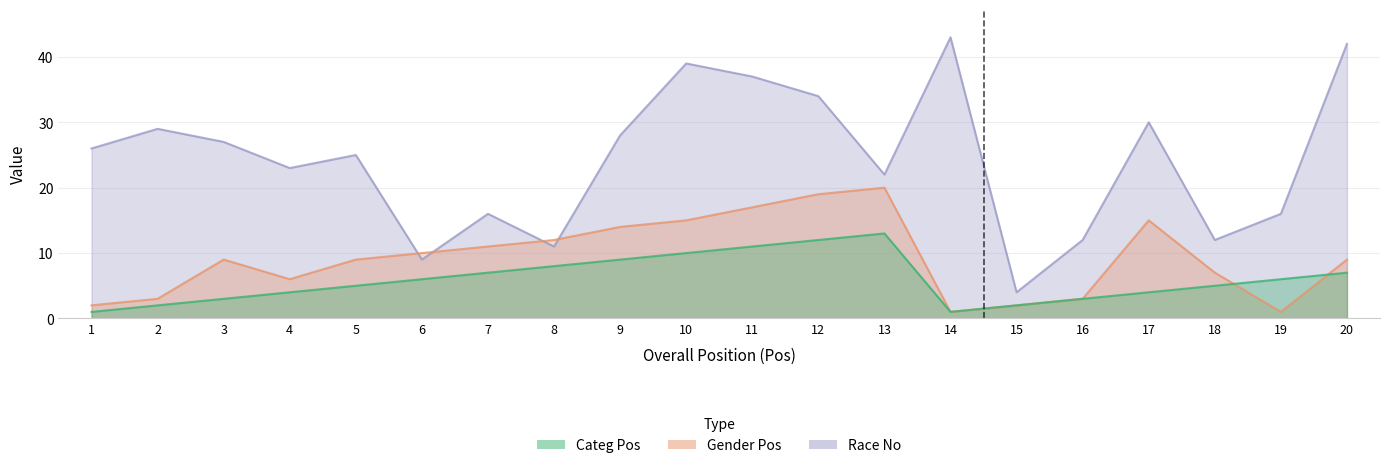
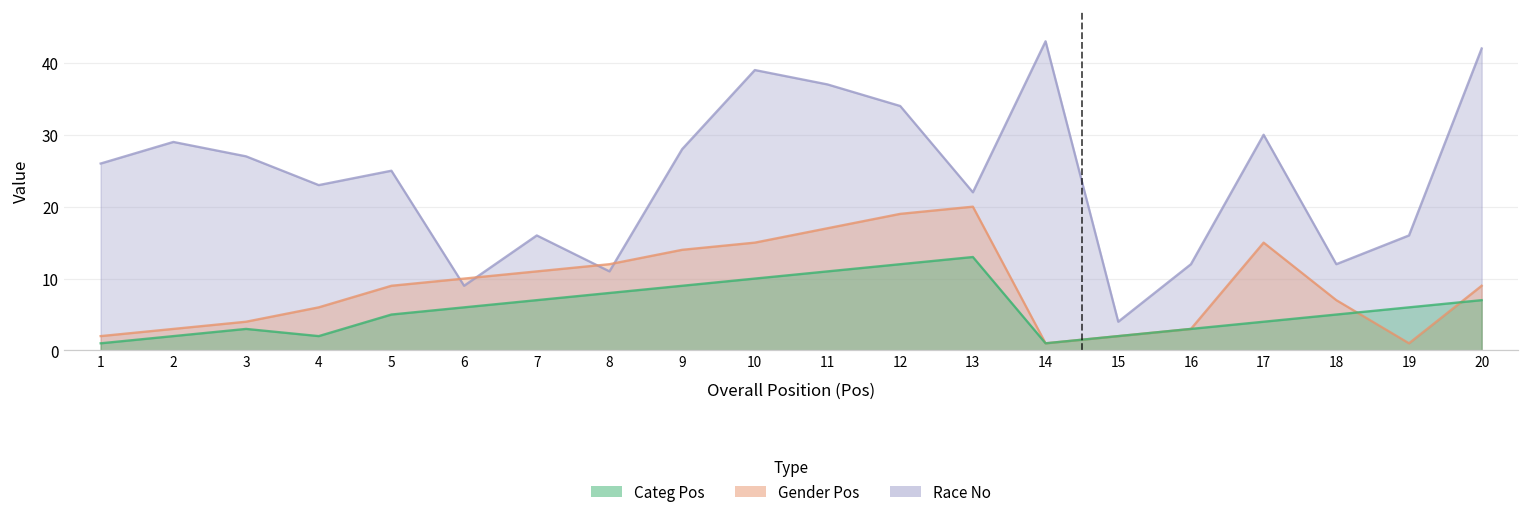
Gender Pos, 3: 9 -> 4
Categ Pos, 4: 4 -> 2
